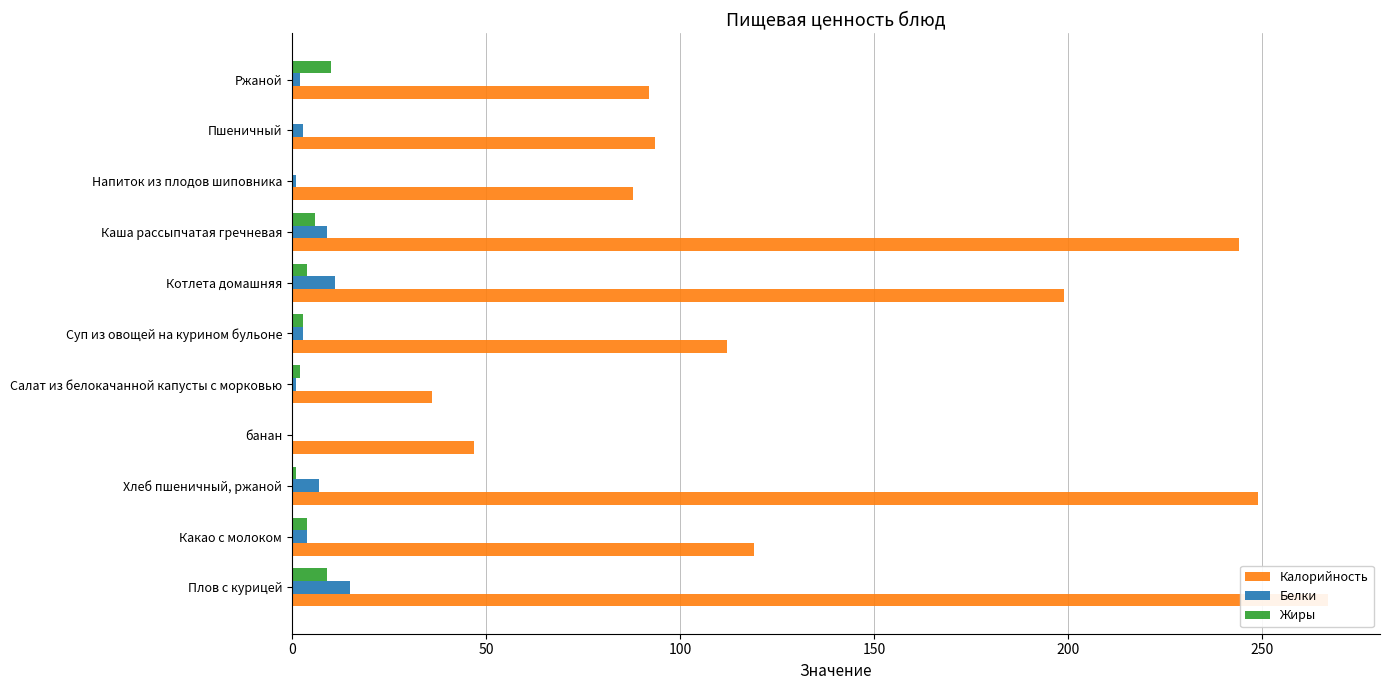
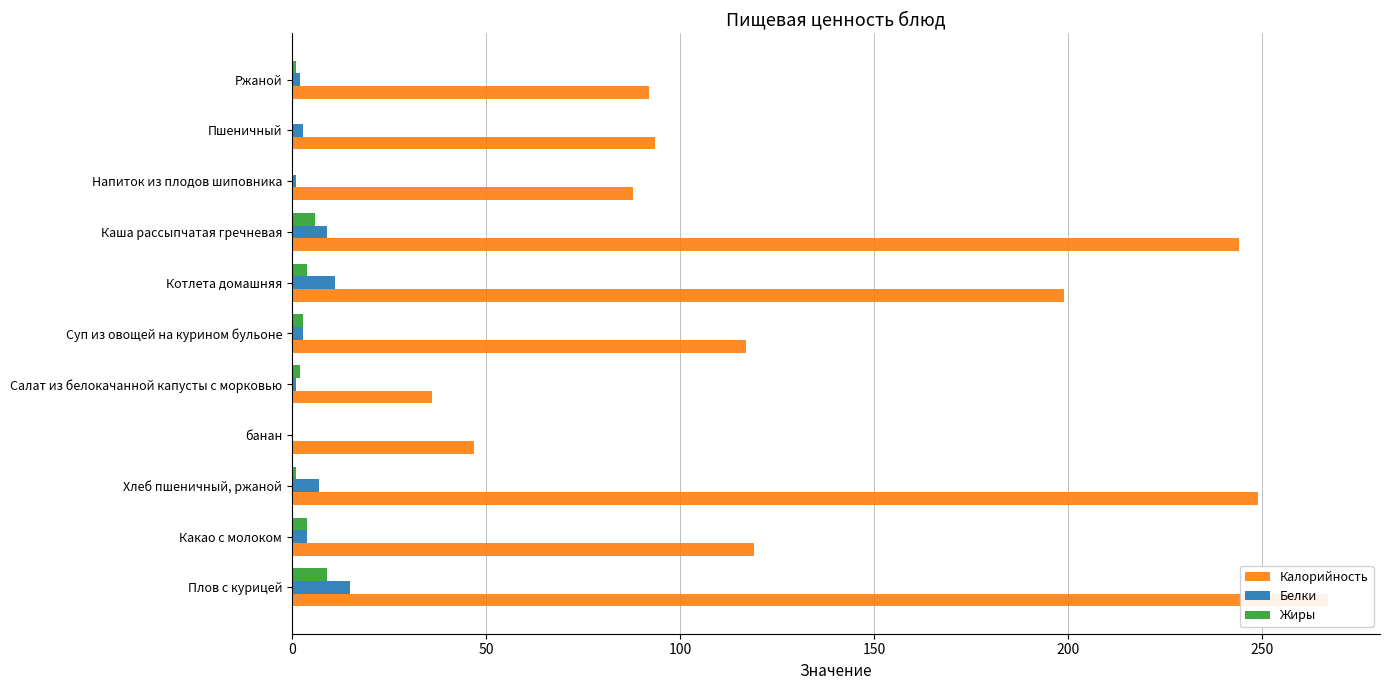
Жиры, Ржаной: 10 -> 1
Калорийность, Суп из овощей на курином бульоне: 112 -> 117
